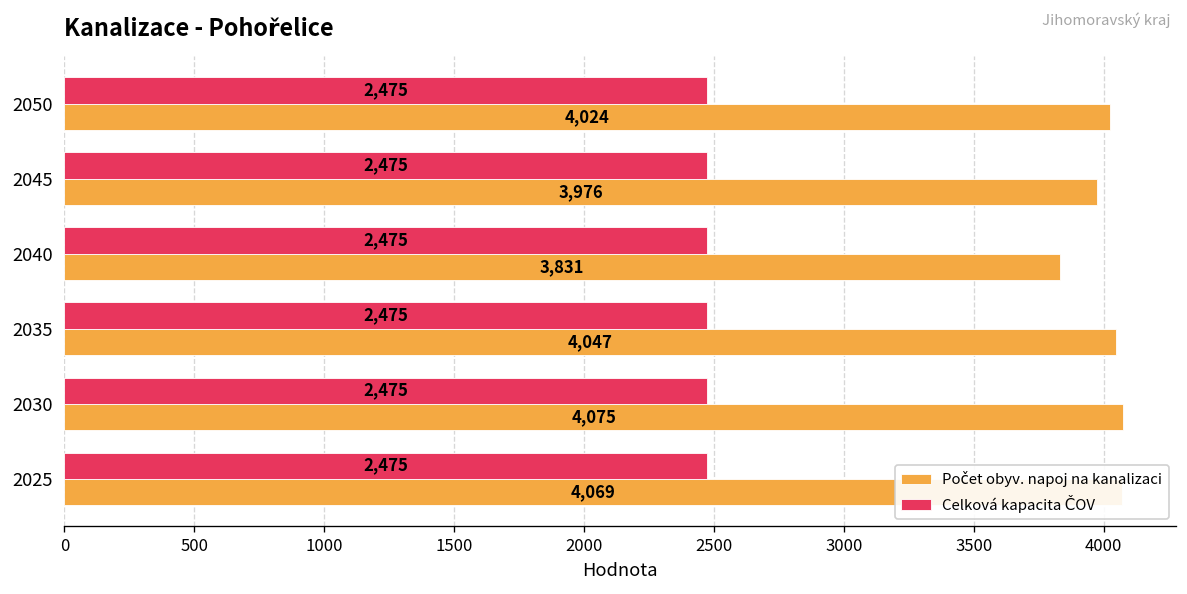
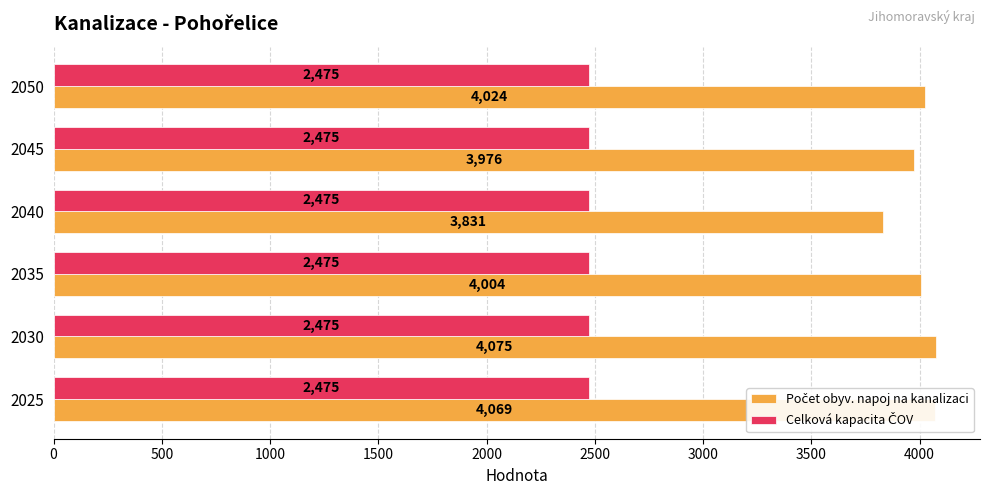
Počet obyv. napoj na kanalizaci, 2035: 4,047 -> 4,004
